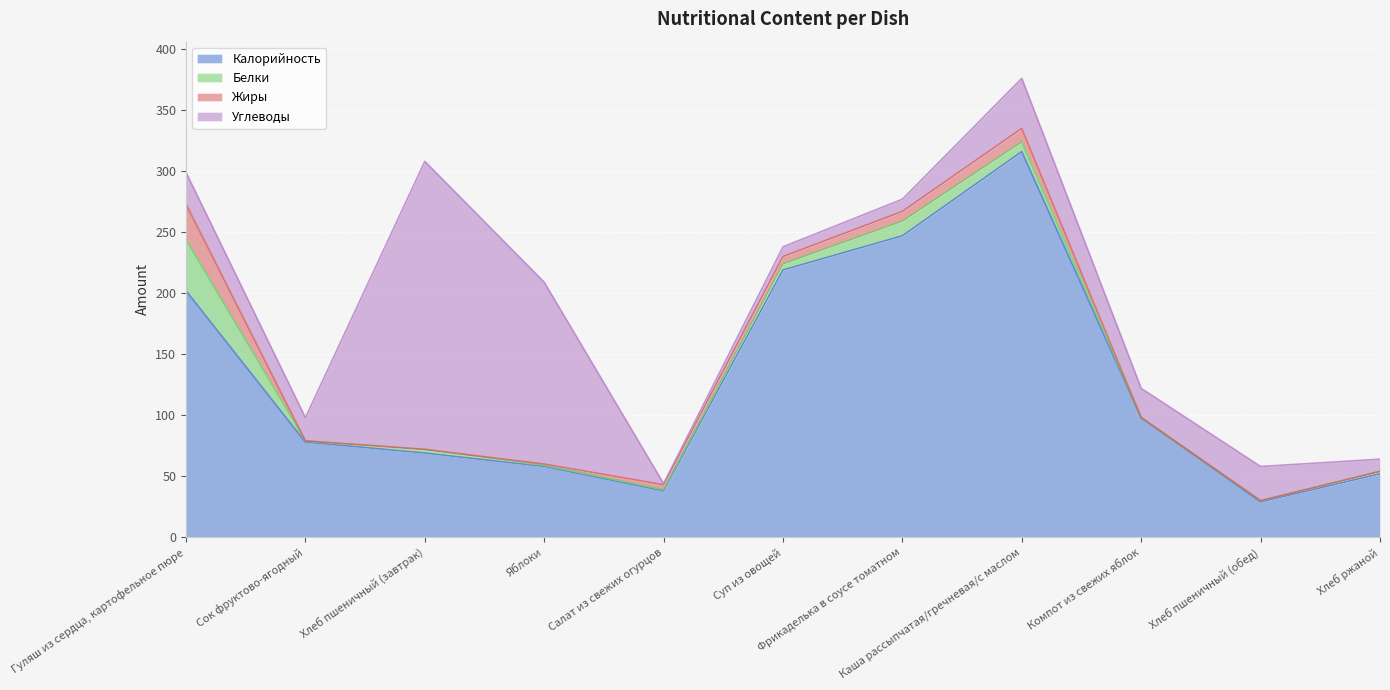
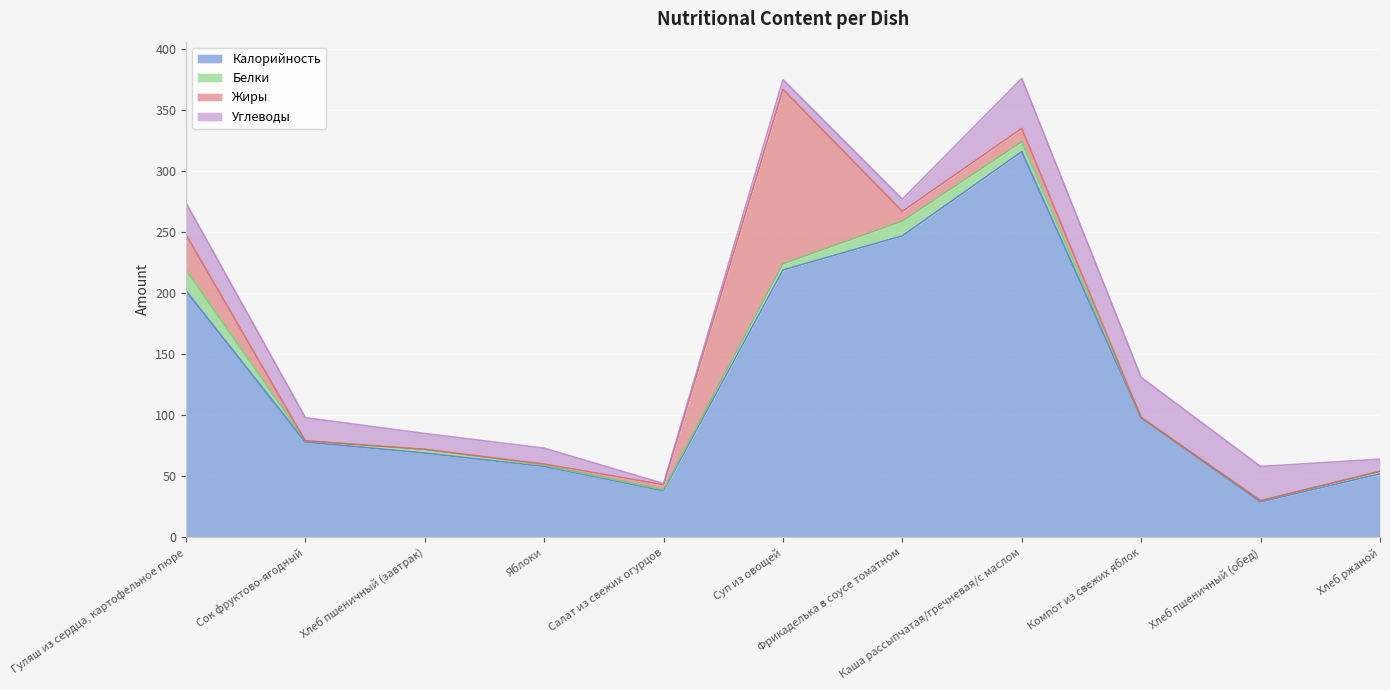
Белки, Гуляш из сердца, картофельное пюре: 42 -> 17
Углеводы, Хлеб пшеничный (завтрак): 236 -> 13
Углеводы, Яблоки: 149 -> 13
Жиры, Суп из овощей: 6 -> 143
Углеводы, Компот из свежих яблок: 24 -> 33
